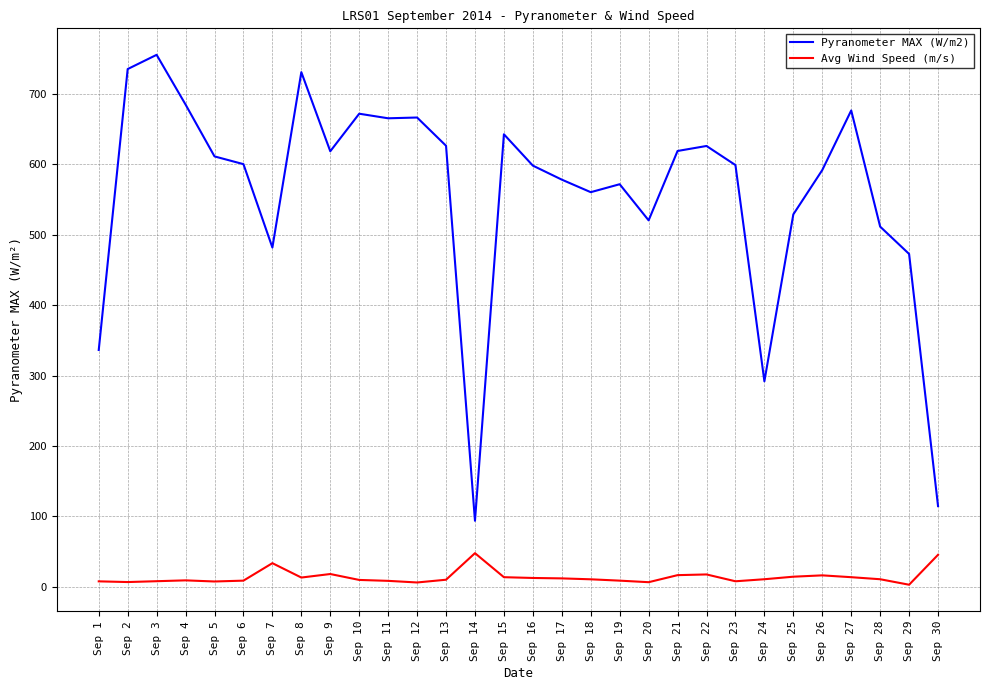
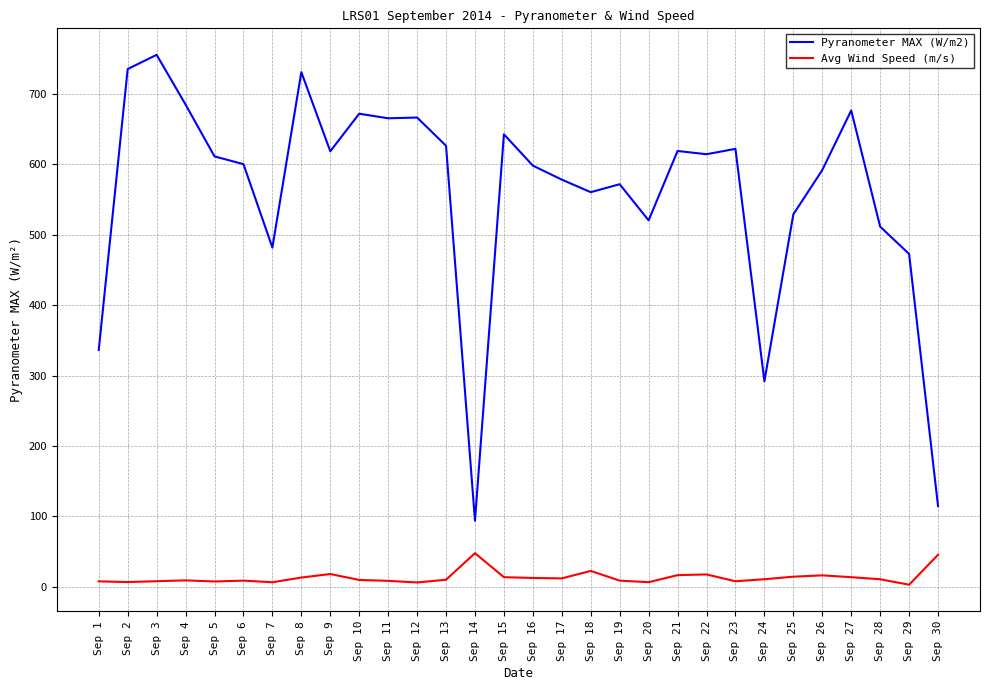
Avg Wind Speed (m/s), Sep 7: 30 -> 10
Avg Wind Speed (m/s), Sep 18: 10 -> 20
Pyranometer MAX (W/m2), Sep 22: 630 -> 610
Pyranometer MAX (W/m2), Sep 23: 600 -> 620
